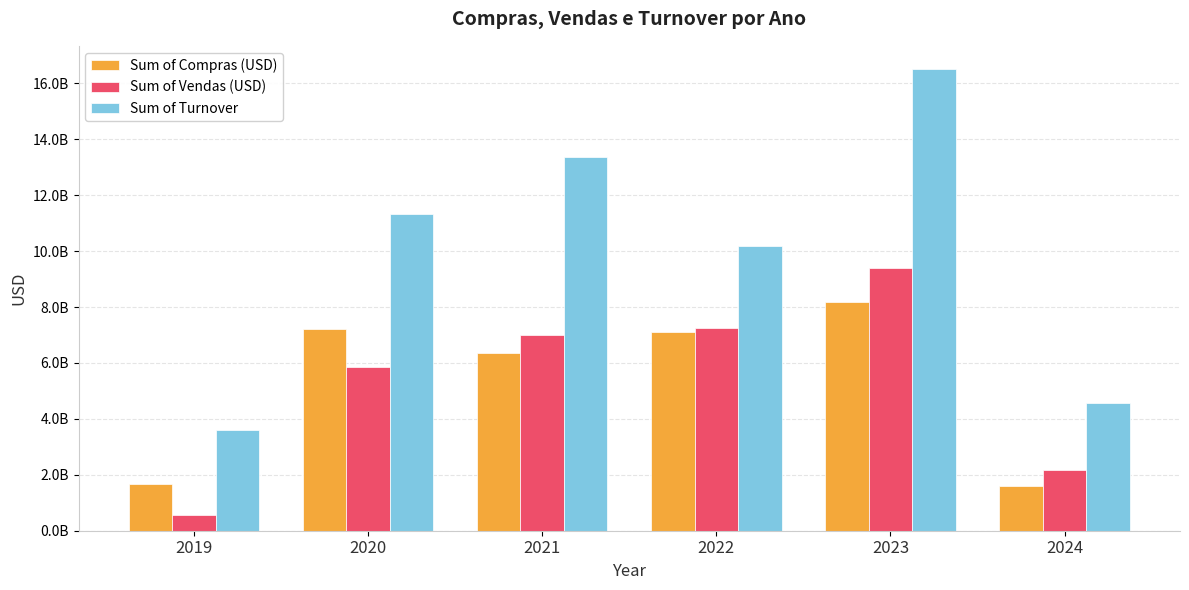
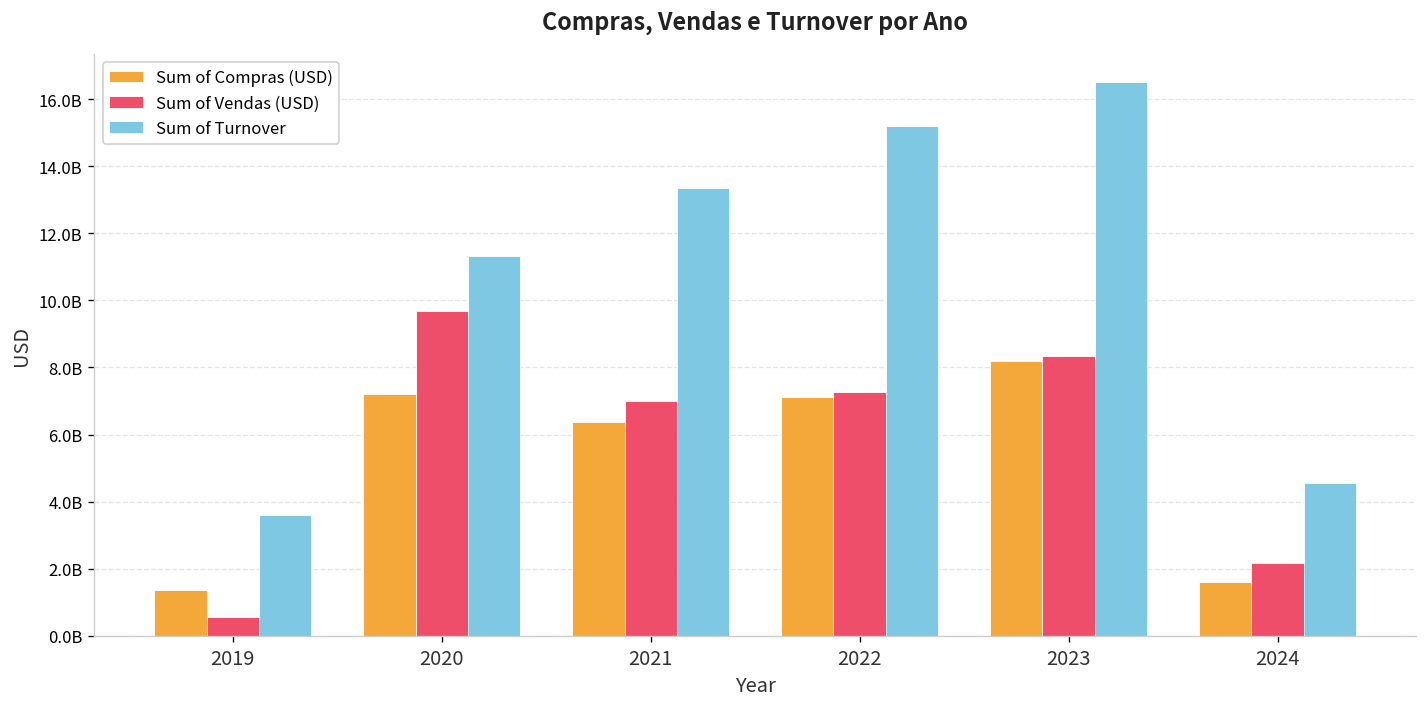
Sum of Compras (USD), 2019: 1700000000 -> 1400000000
Sum of Vendas (USD), 2020: 5800000000 -> 9700000000
Sum of Turnover, 2022: 10200000000 -> 15200000000
Sum of Vendas (USD), 2023: 9400000000 -> 8300000000
